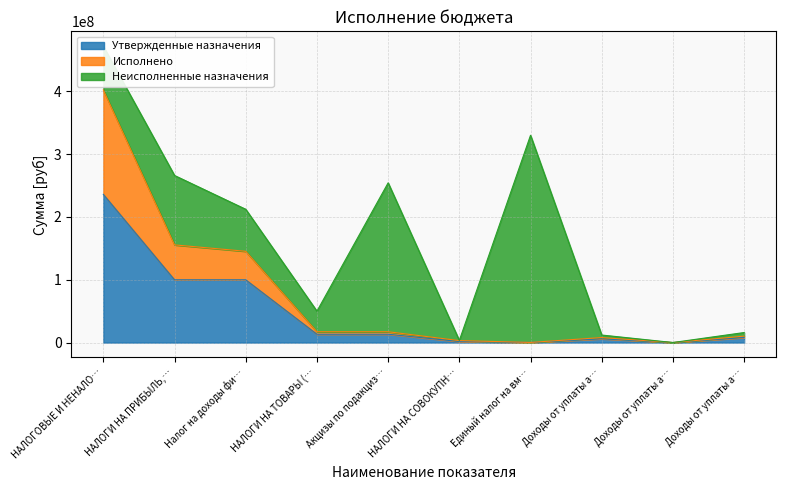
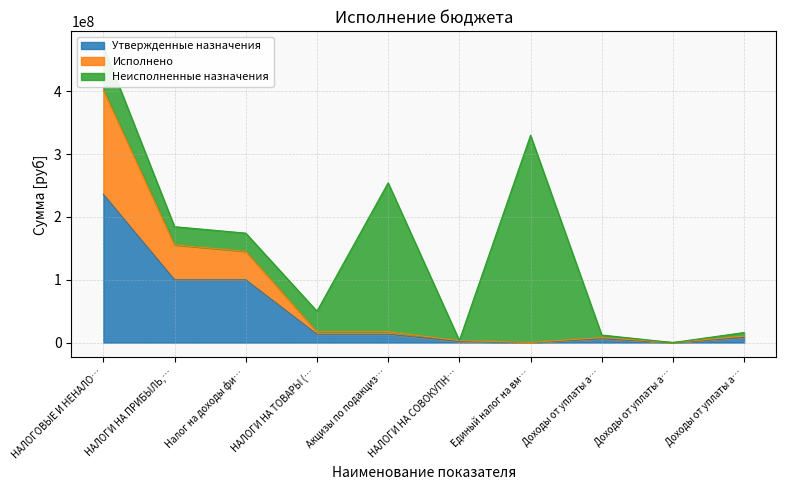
Неисполненные назначения, НАЛОГИ НА ПРИБЫЛЬ,…: 110000000 -> 30000000
Неисполненные назначения, Налог на доходы фи…: 70000000 -> 30000000
